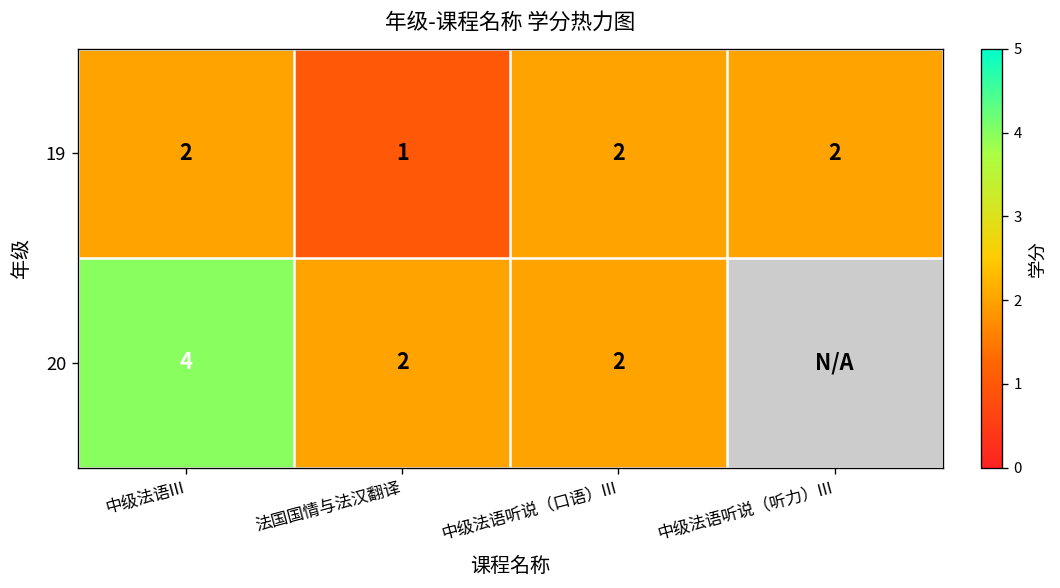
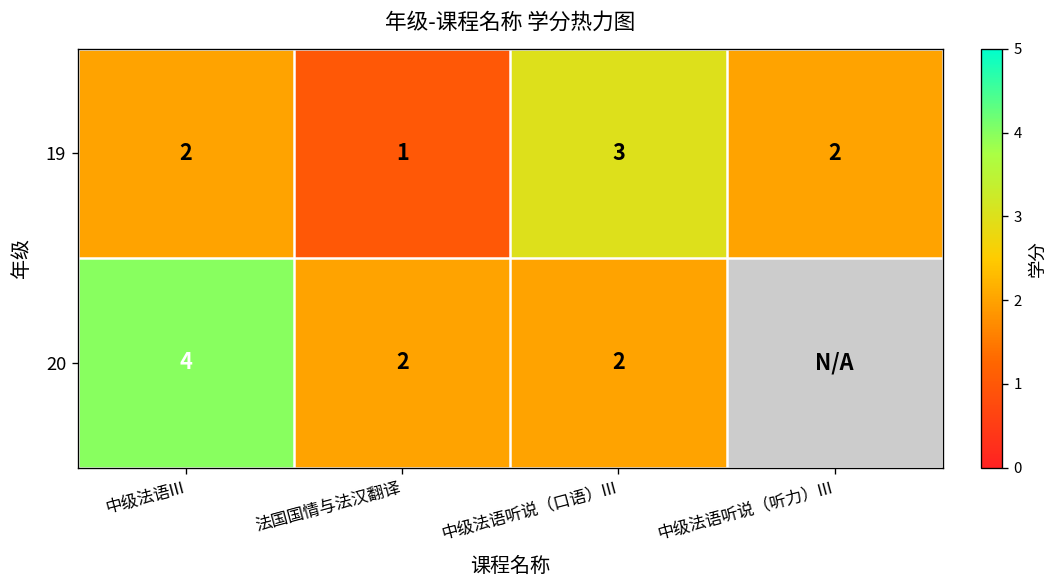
19, 中级法语听说（口语）III: 2 -> 3
